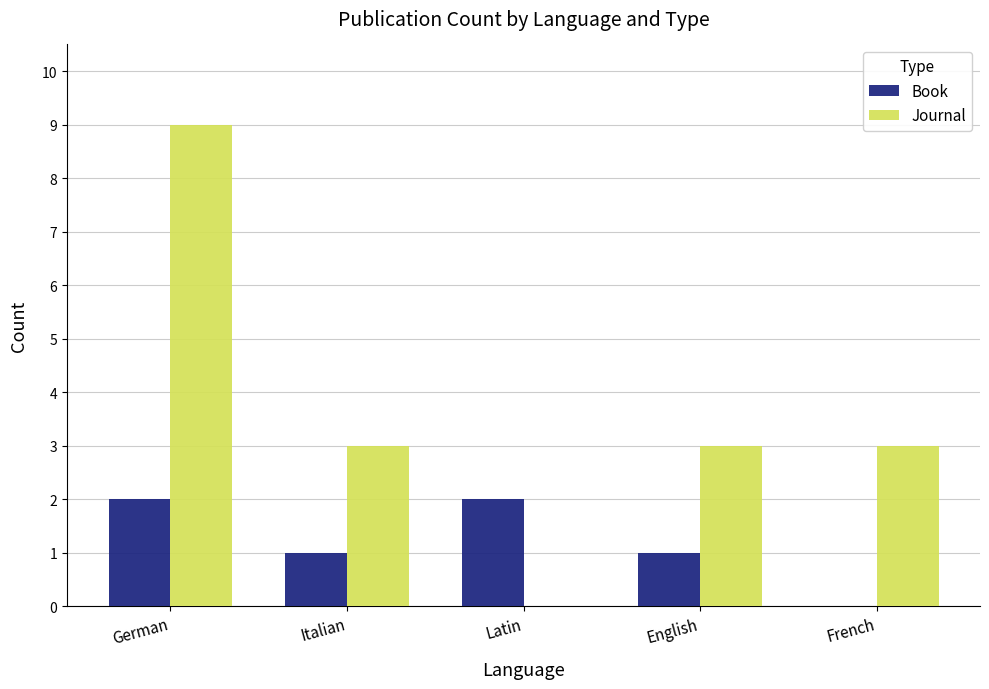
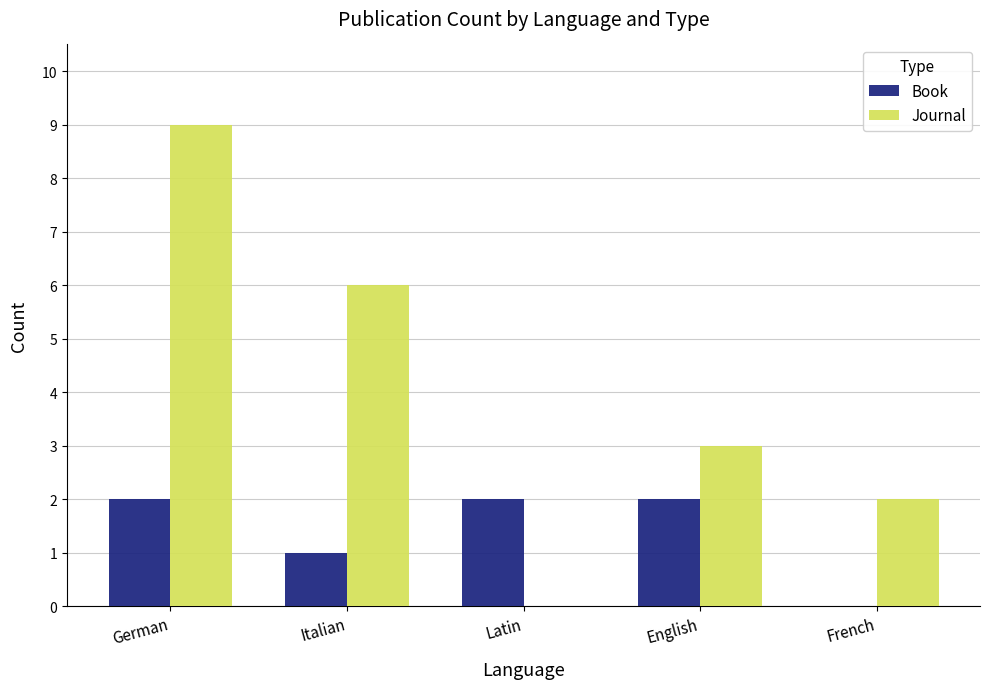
Journal, Italian: 3 -> 6
Book, English: 1 -> 2
Journal, French: 3 -> 2
